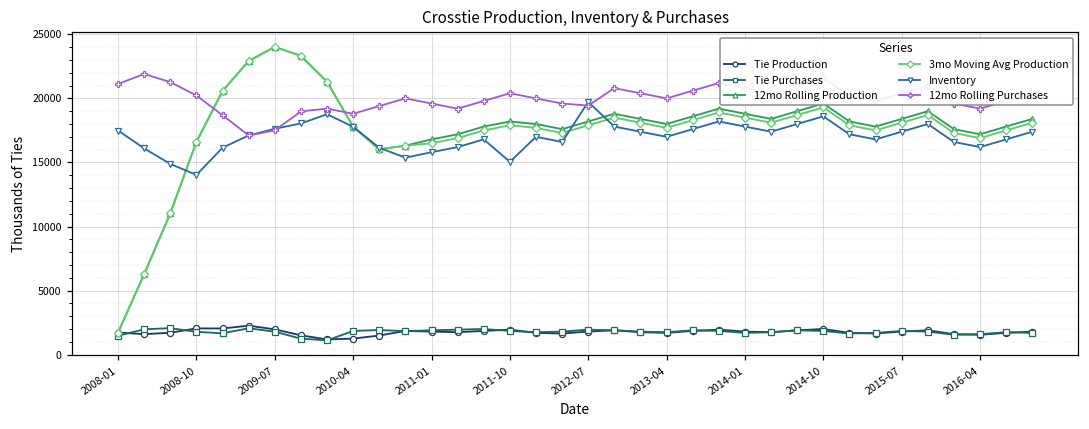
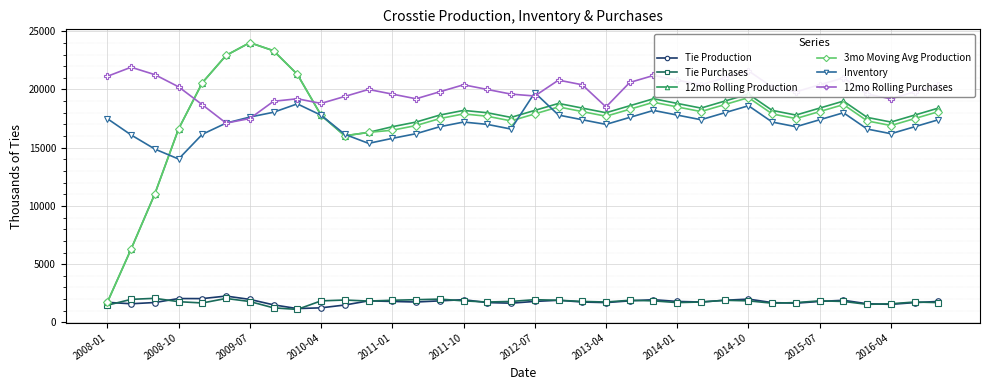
Inventory, 2011-10: 15000 -> 17200
12mo Rolling Purchases, 2013-04: 20000 -> 18500
